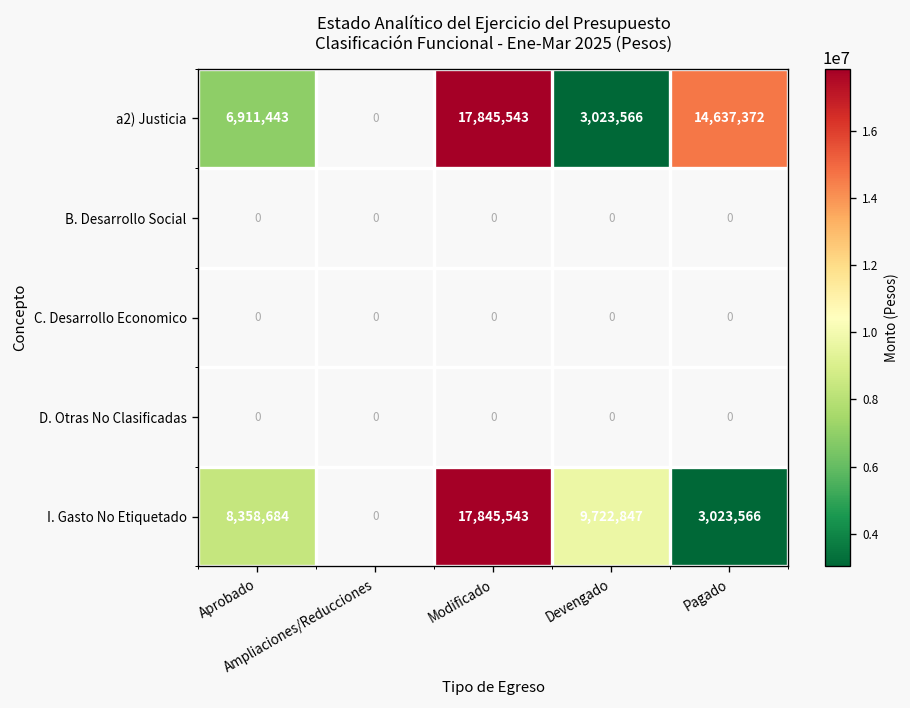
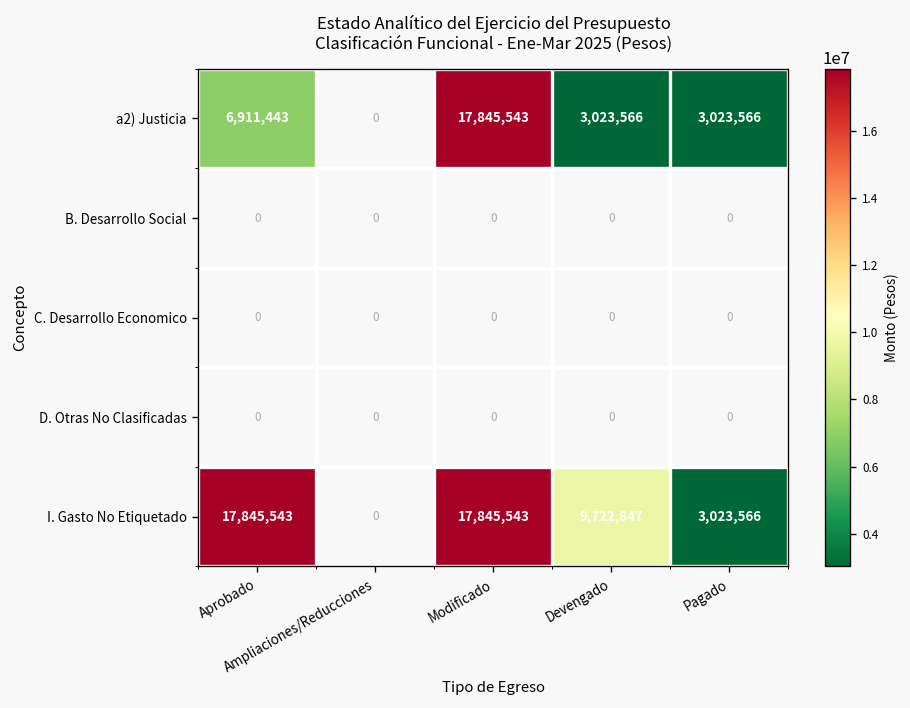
a2) Justicia, Pagado: 14,637,372 -> 3,023,566
I. Gasto No Etiquetado, Aprobado: 8,358,684 -> 17,845,543
